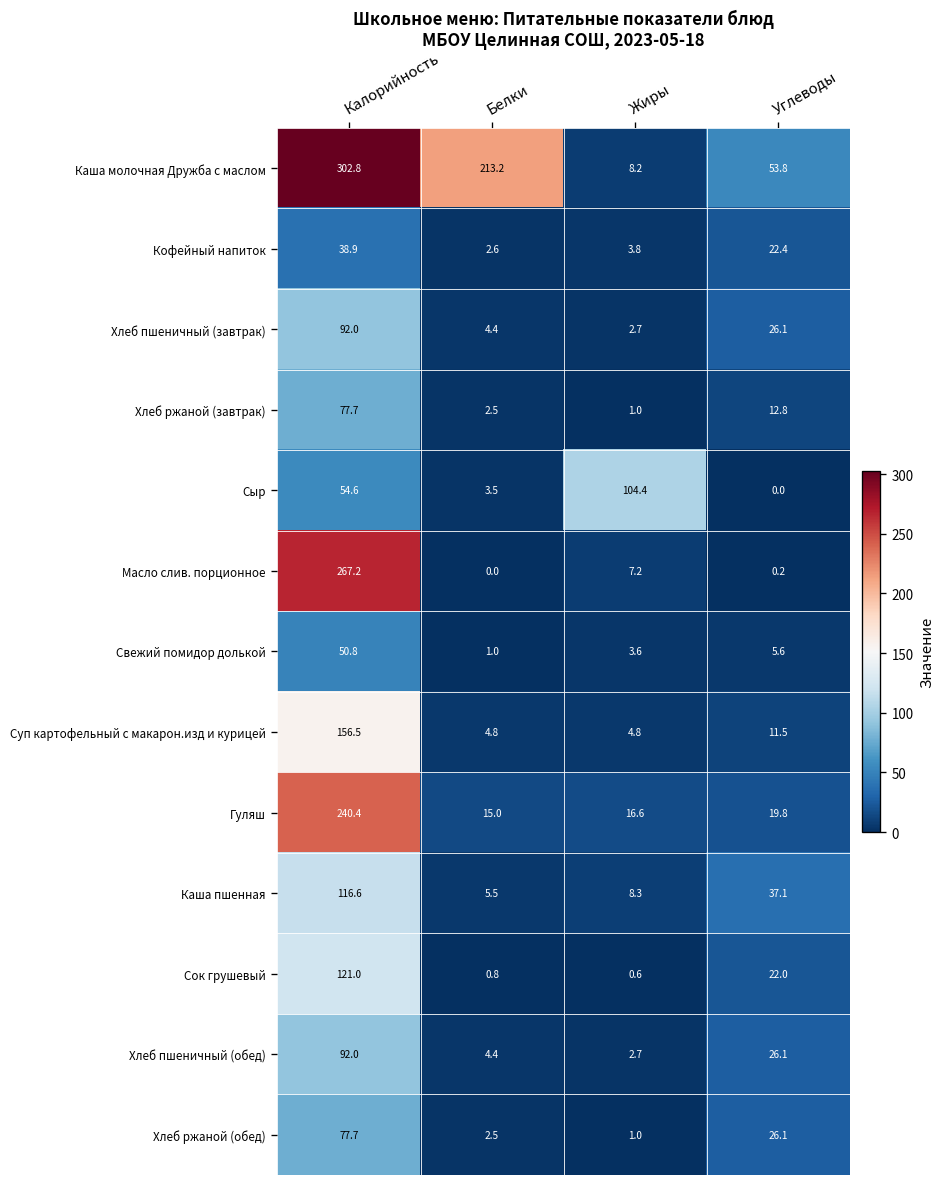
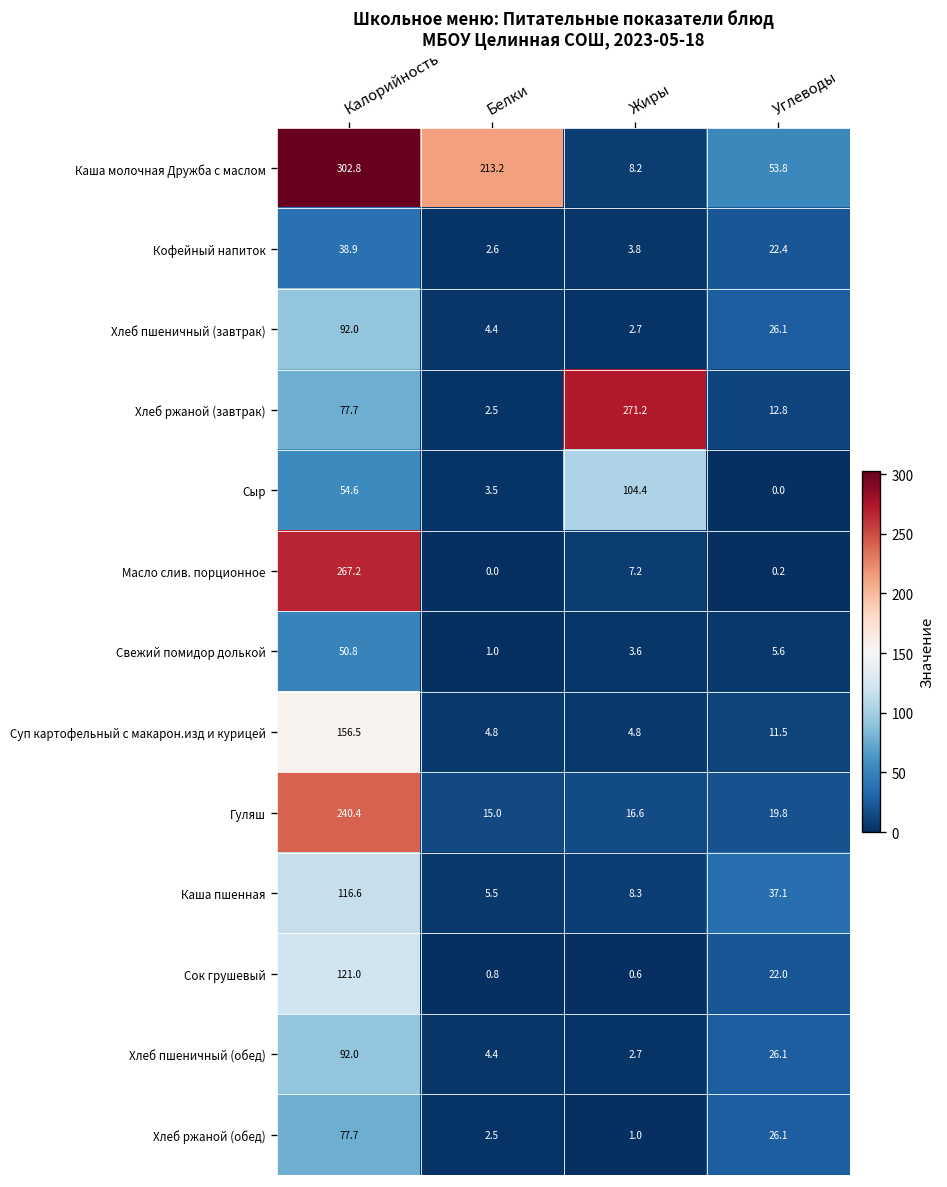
Хлеб ржаной (завтрак), Жиры: 1.0 -> 271.2
